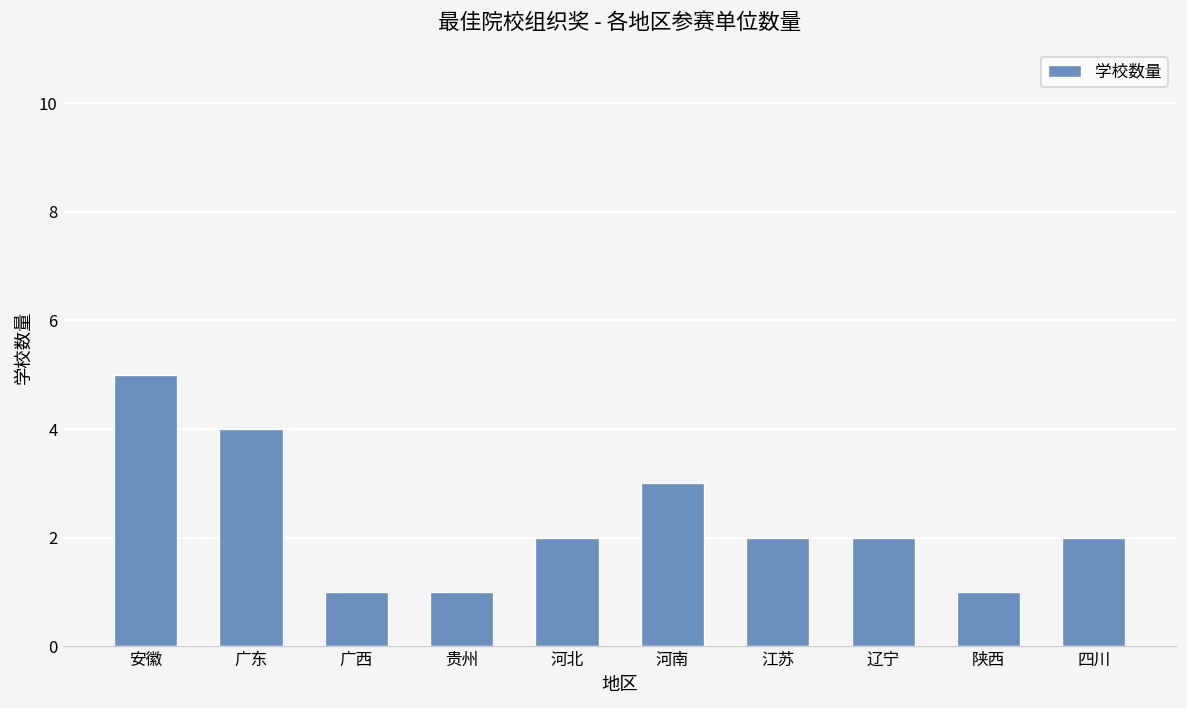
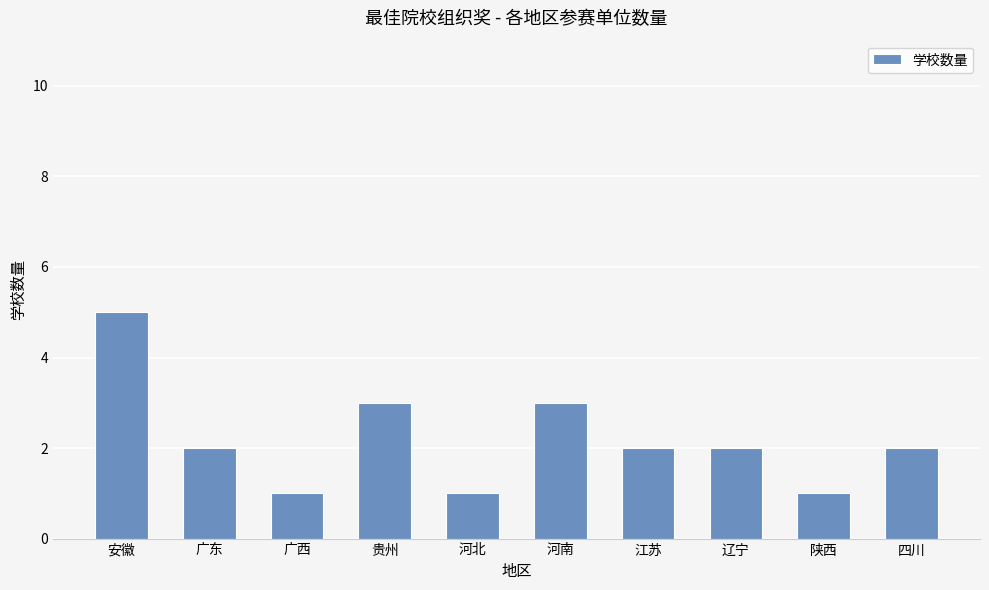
广东: 4 -> 2
贵州: 1 -> 3
河北: 2 -> 1
